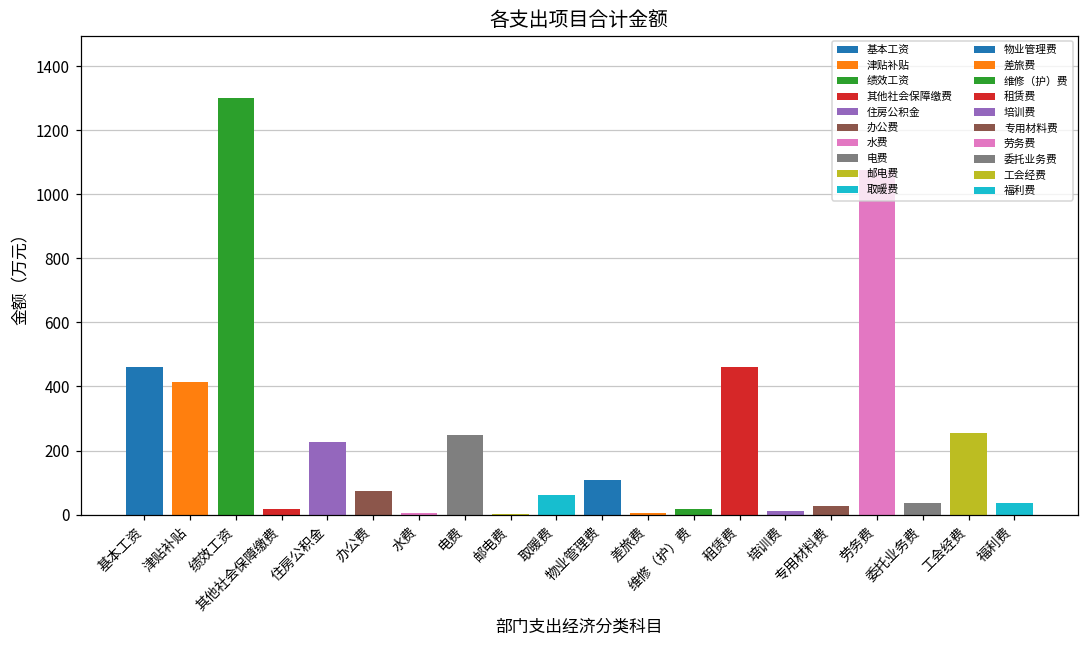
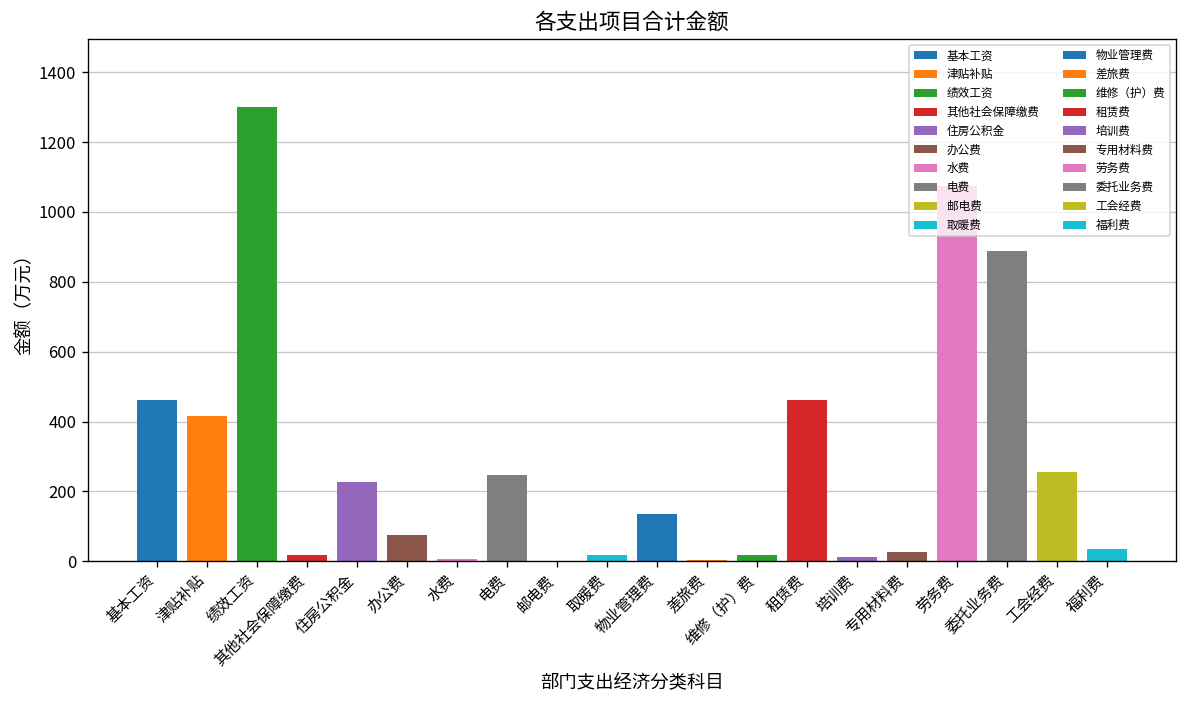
取暖费: 60 -> 20
物业管理费: 110 -> 140
委托业务费: 30 -> 890
